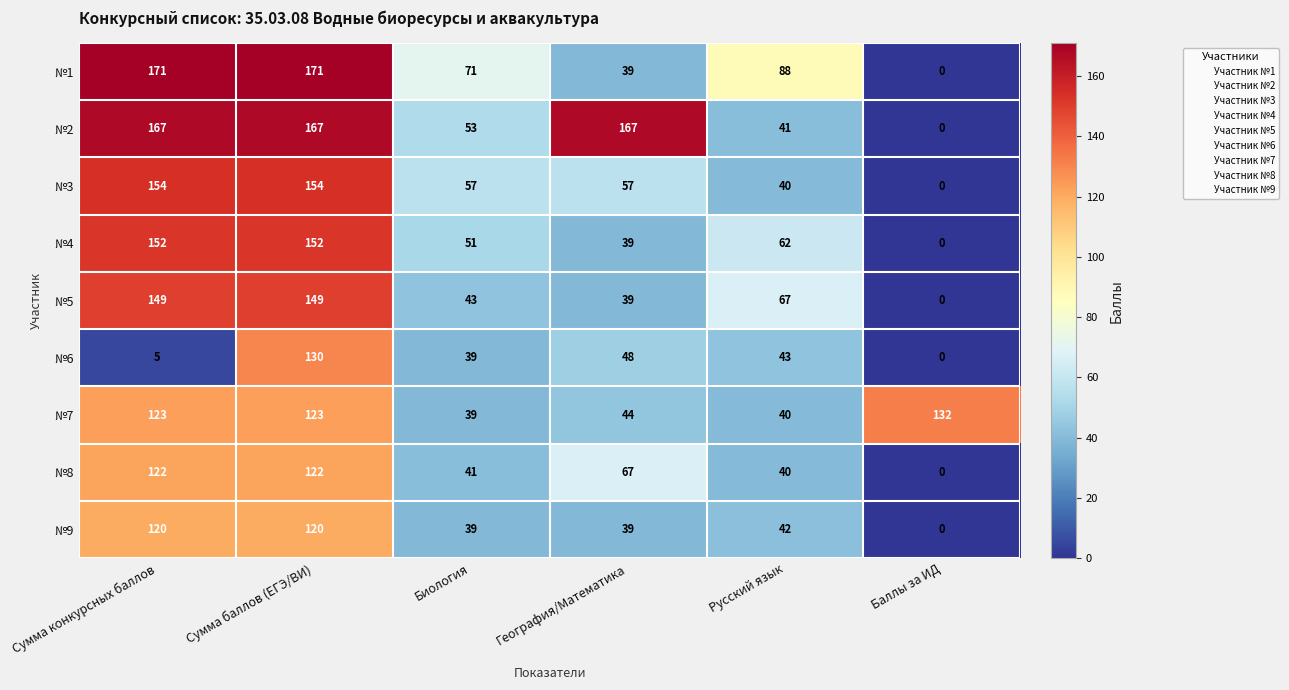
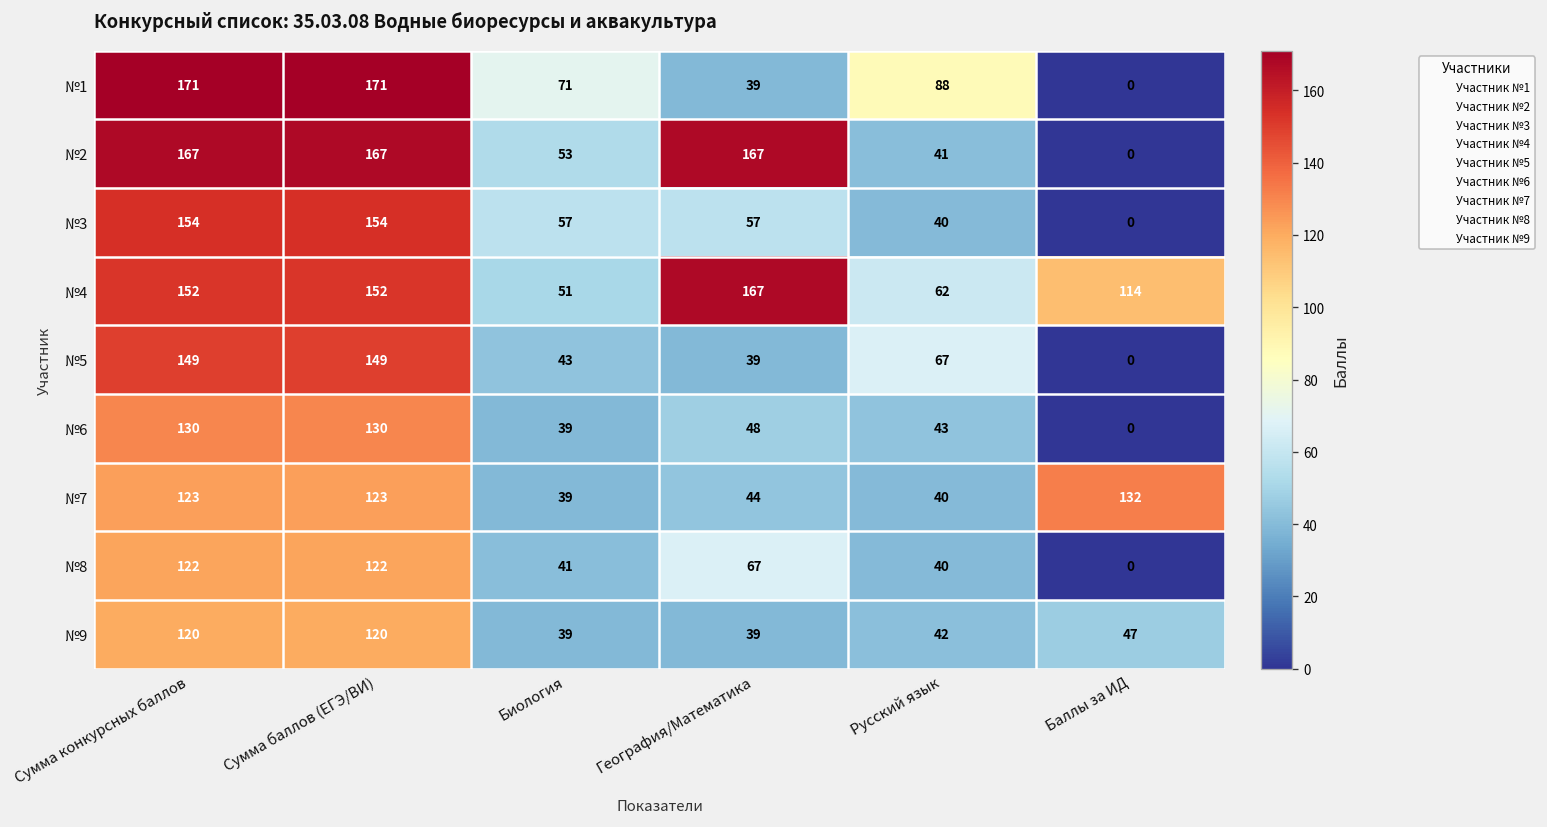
№4, География/Математика: 39 -> 167
№4, Баллы за ИД: 0 -> 114
№6, Сумма конкурсных баллов: 5 -> 130
№9, Баллы за ИД: 0 -> 47
